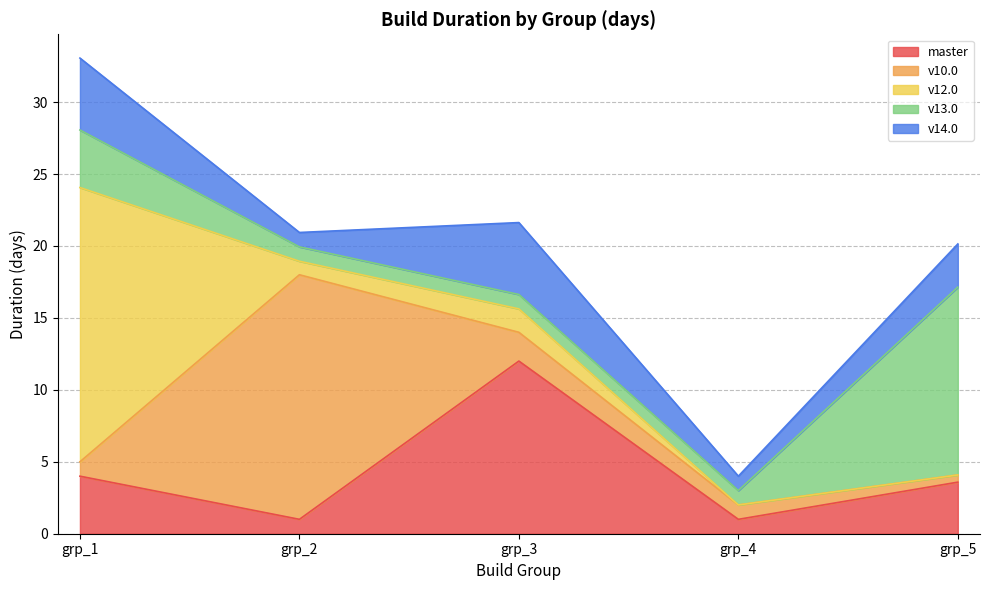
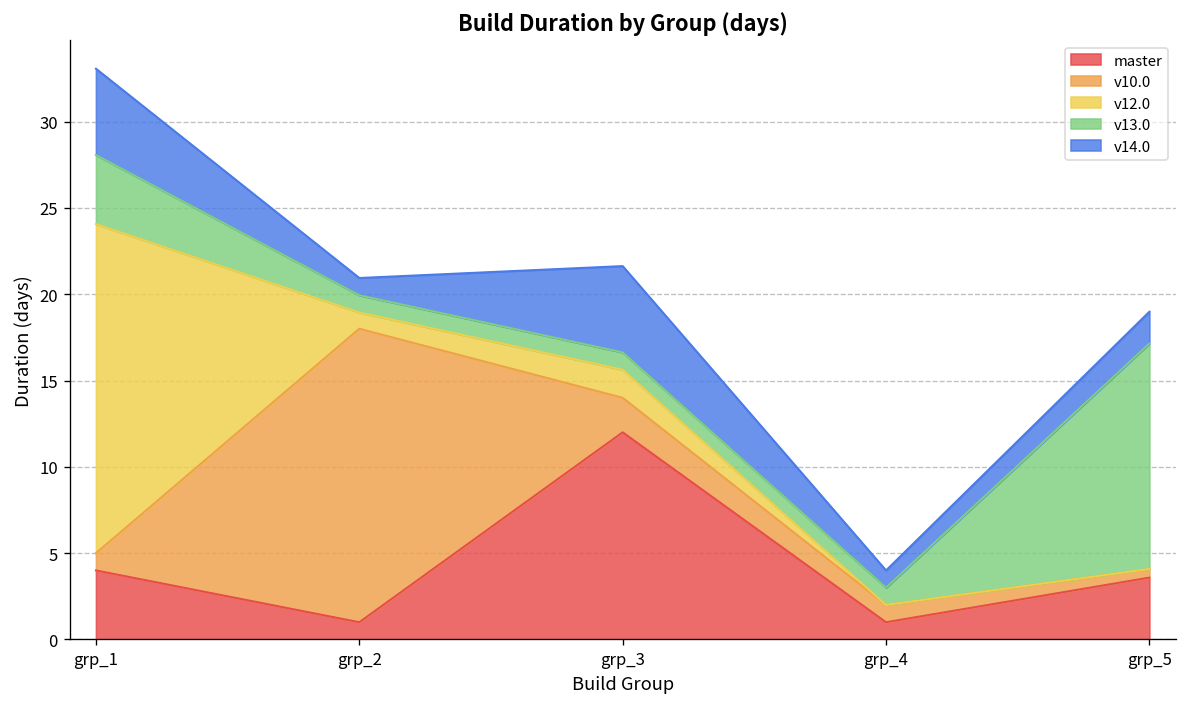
v14.0, grp_5: 3.0 -> 1.8
